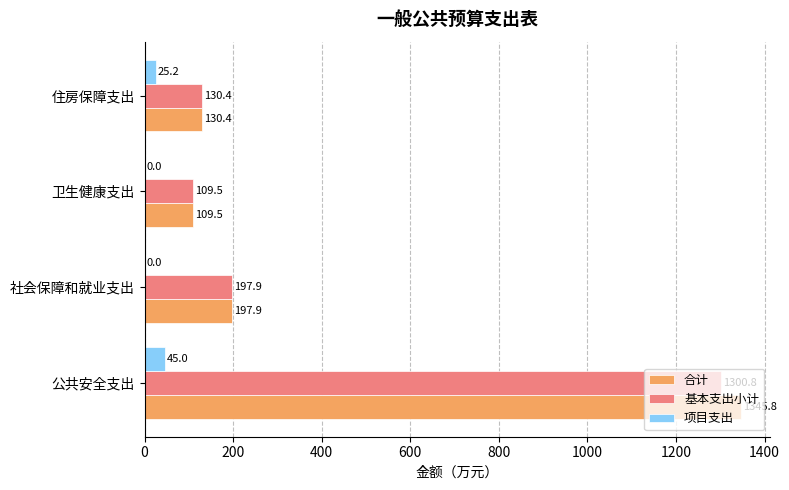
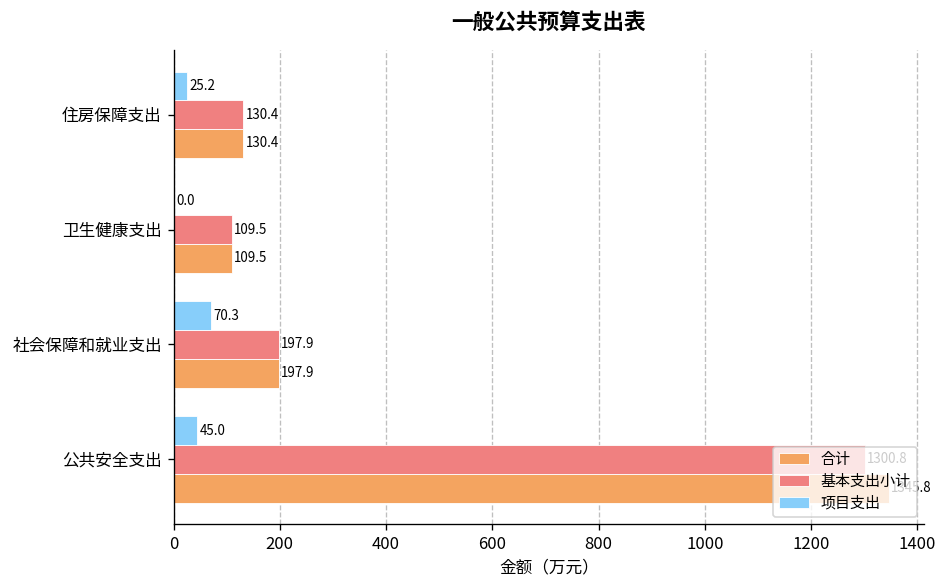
项目支出, 社会保障和就业支出: 0.0 -> 70.3
